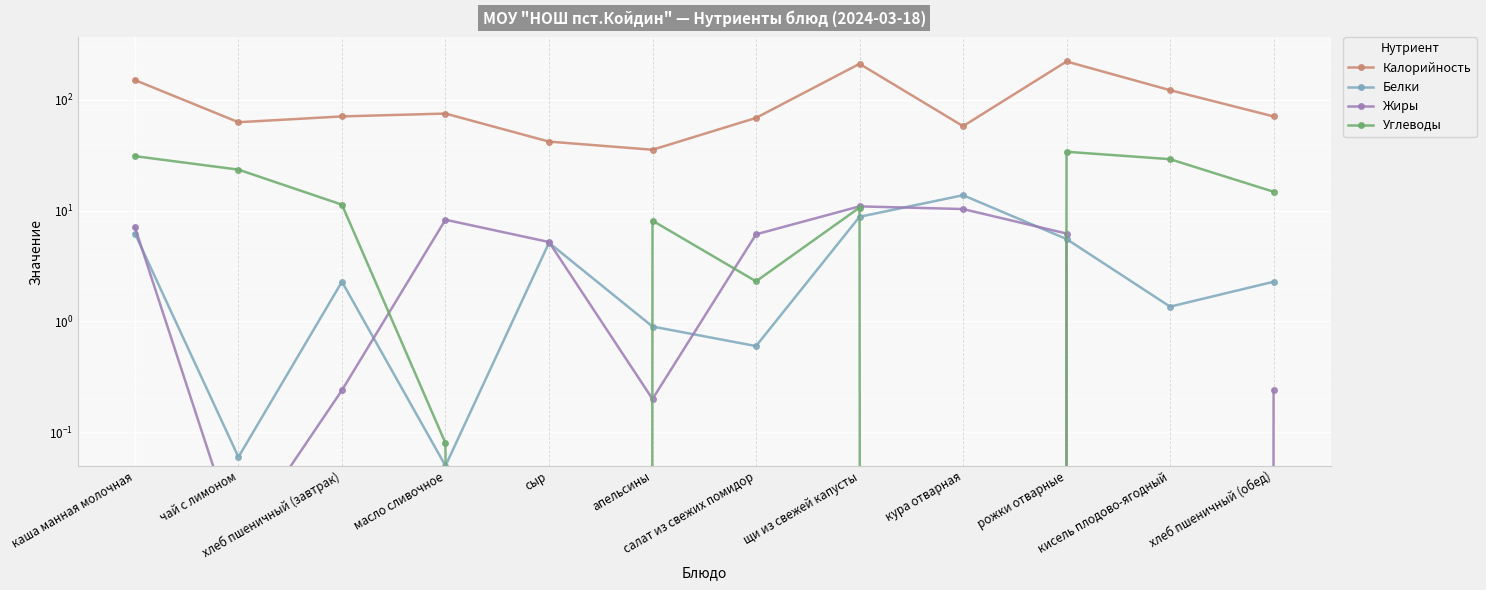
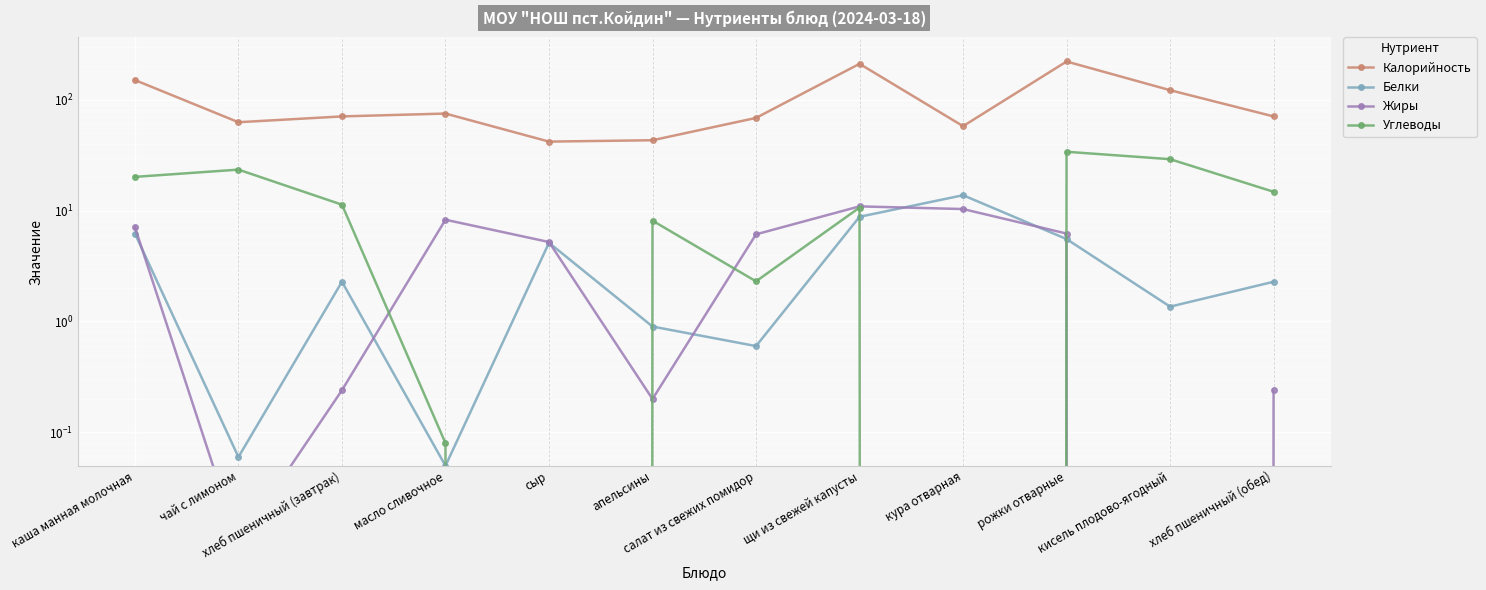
Углеводы, каша манная молочная: 31 -> 20
Калорийность, апельсины: 35 -> 43
